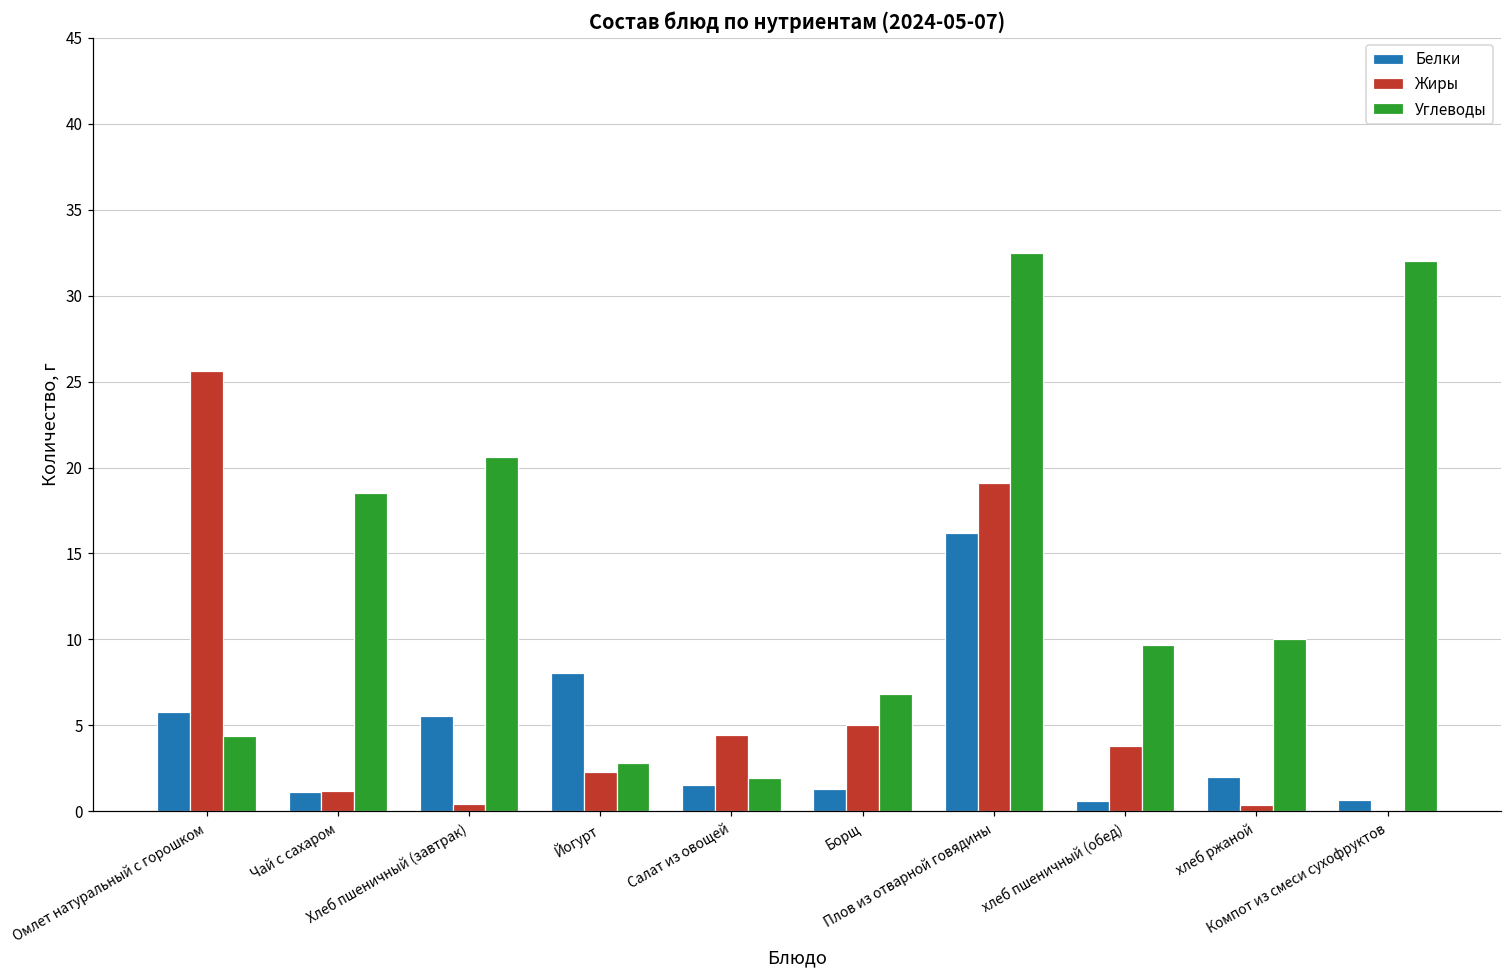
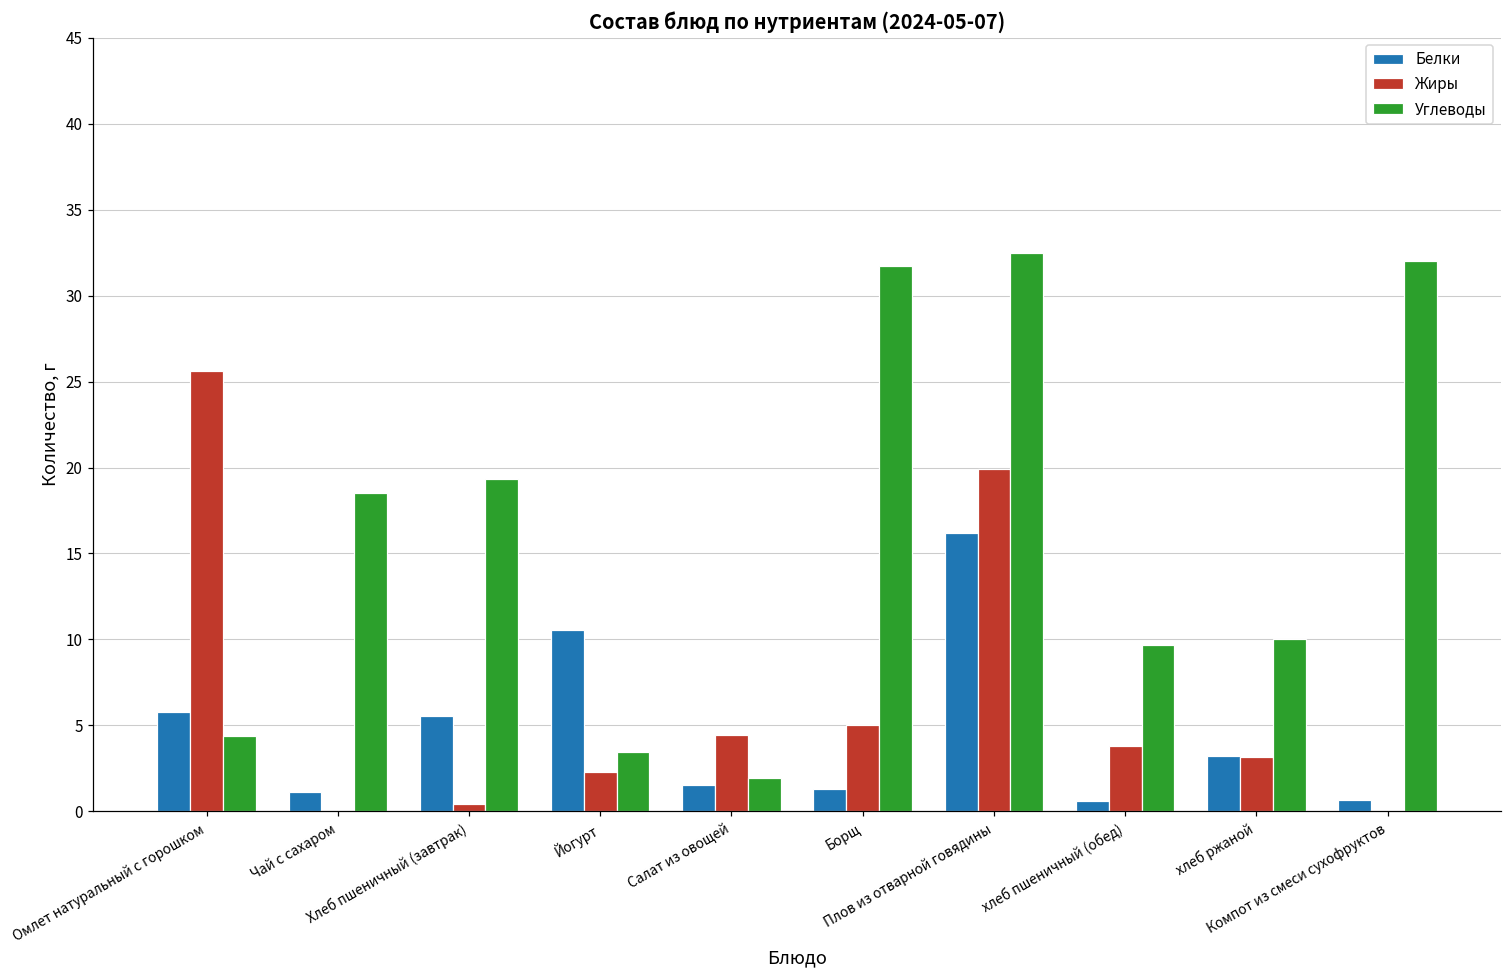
Жиры, Чай с сахаром: 1.2 -> 0.0
Углеводы, Хлеб пшеничный (завтрак): 20.6 -> 19.3
Белки, Йогурт: 8.1 -> 10.5
Углеводы, Йогурт: 2.8 -> 3.5
Углеводы, Борщ: 6.8 -> 31.7
Жиры, Плов из отварной говядины: 19.1 -> 19.9
Белки, хлеб ржаной: 2.0 -> 3.2
Жиры, хлеб ржаной: 0.4 -> 3.1
